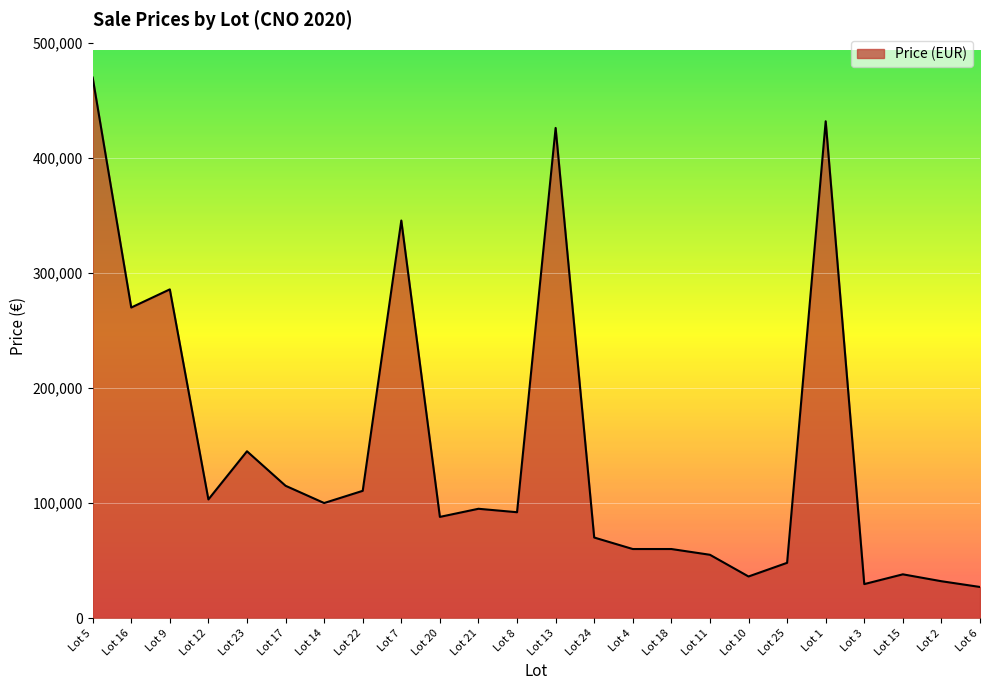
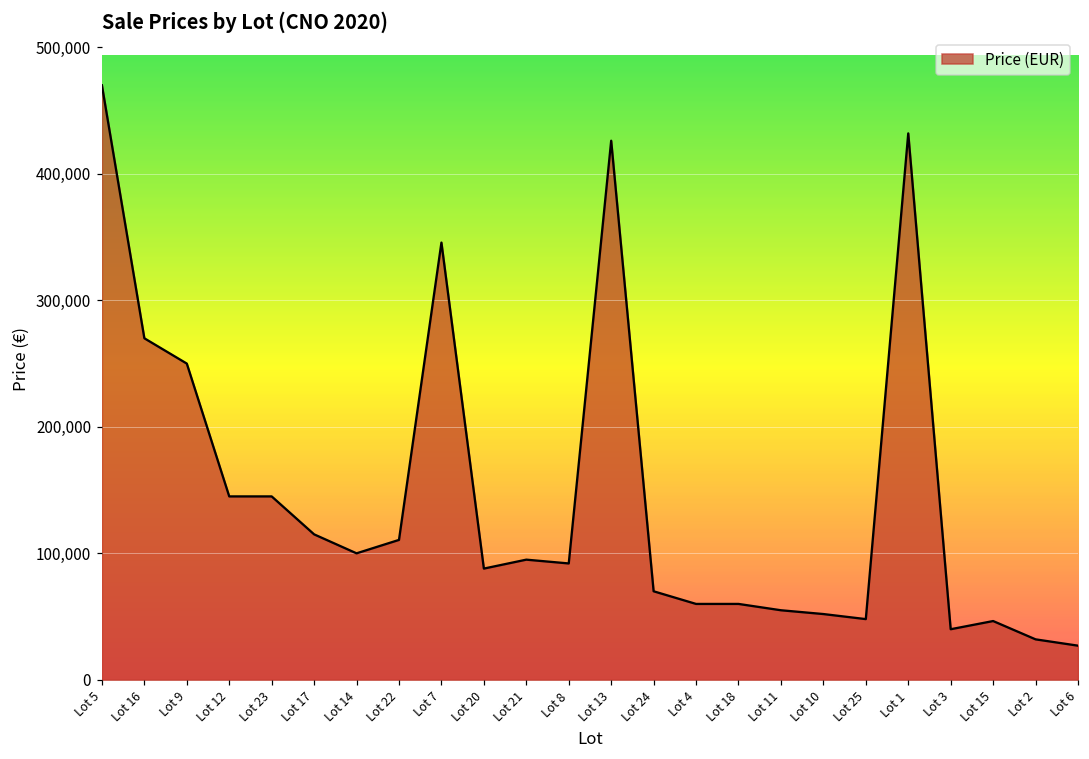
Lot 9: 286,000 -> 250,000
Lot 12: 103,000 -> 145,000
Lot 10: 36,000 -> 52,000
Lot 3: 30,000 -> 40,000
Lot 15: 38,000 -> 46,000
